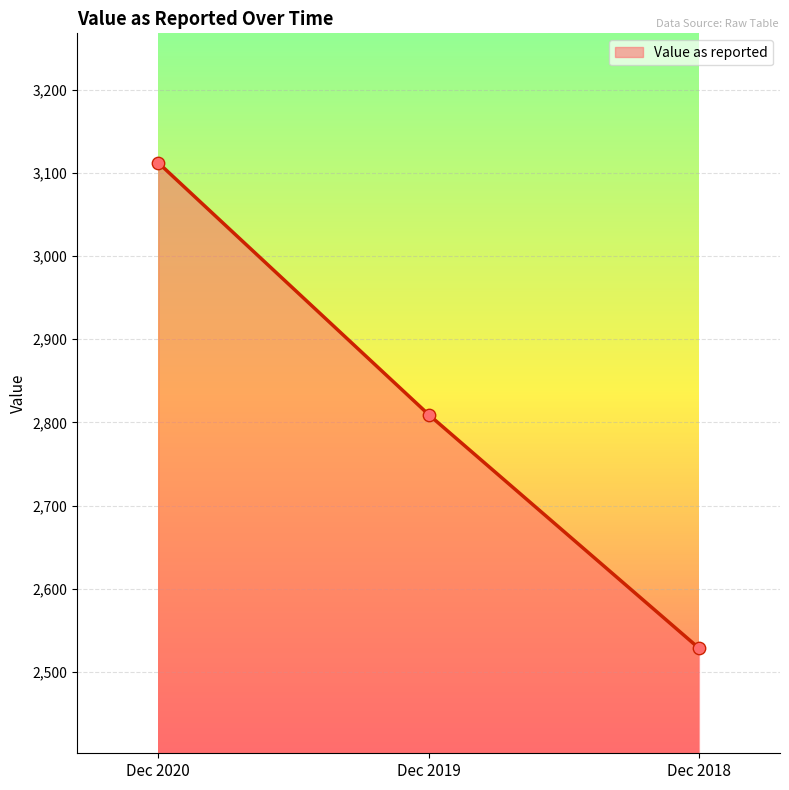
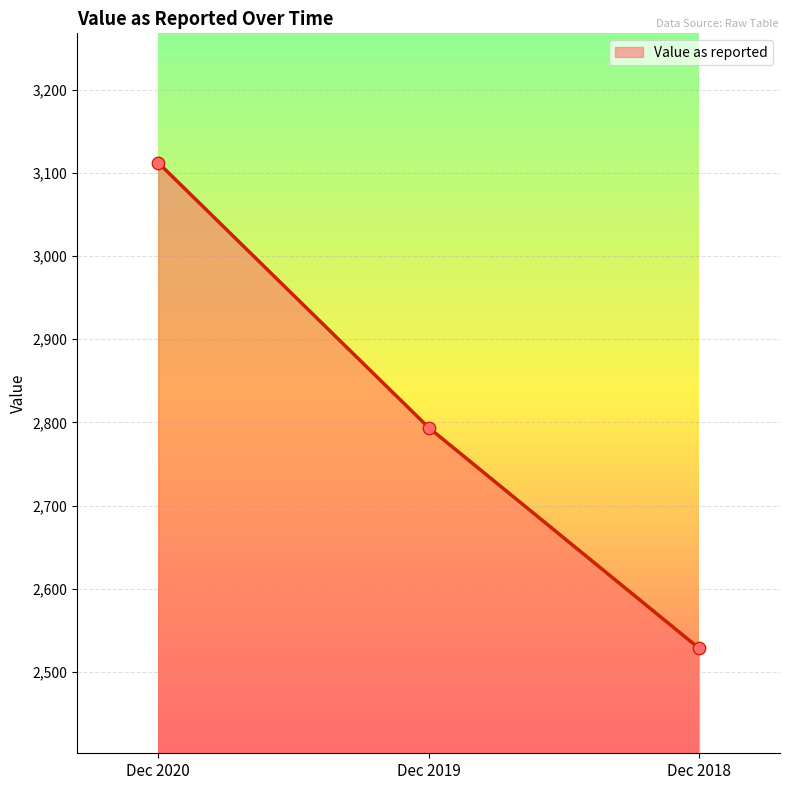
Dec 2019: 2,810 -> 2,790
